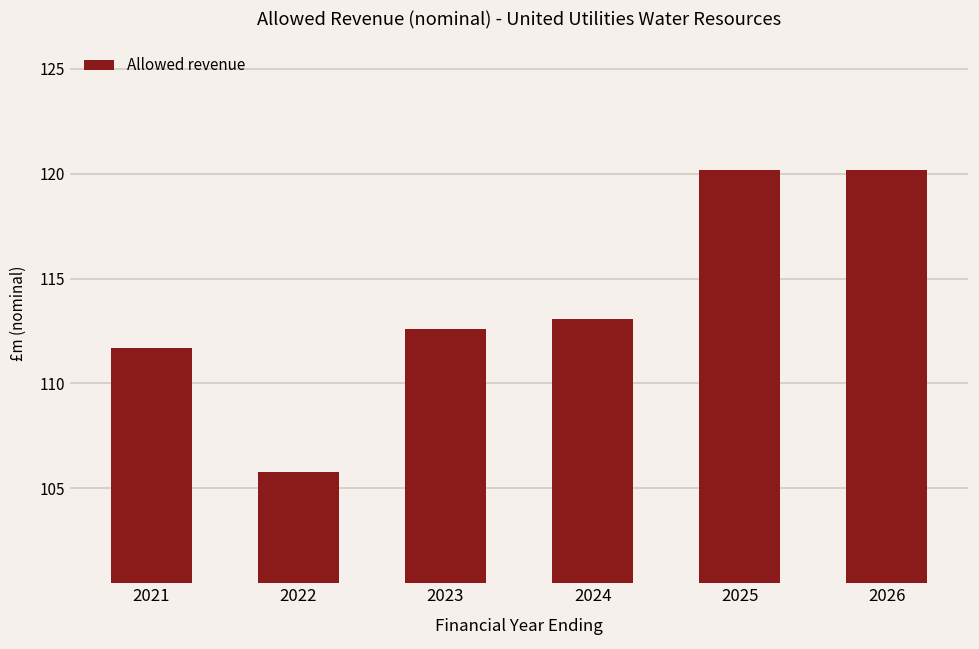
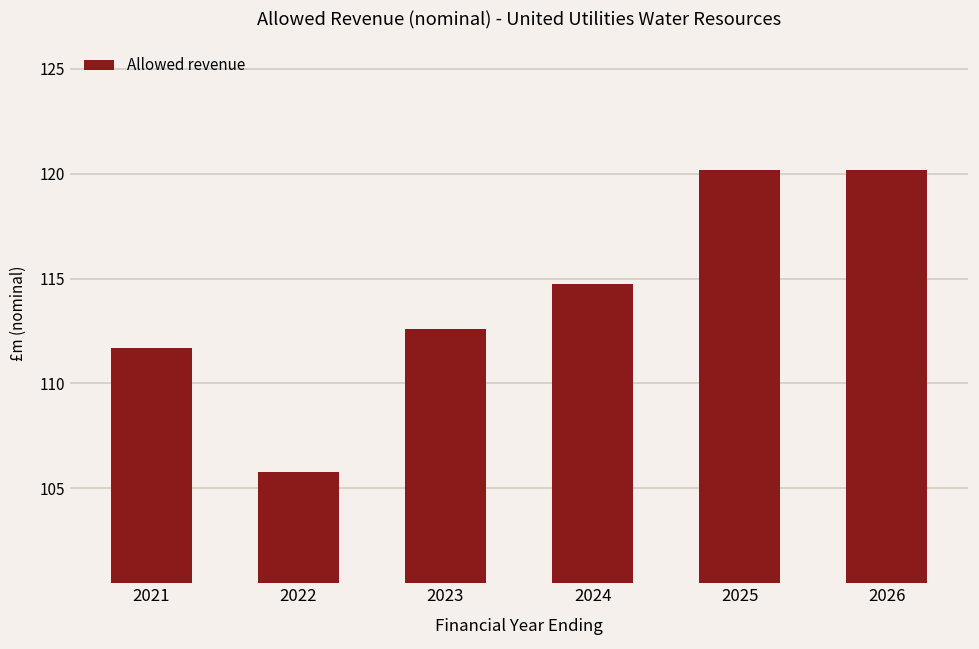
2024: 113.1 -> 114.8
